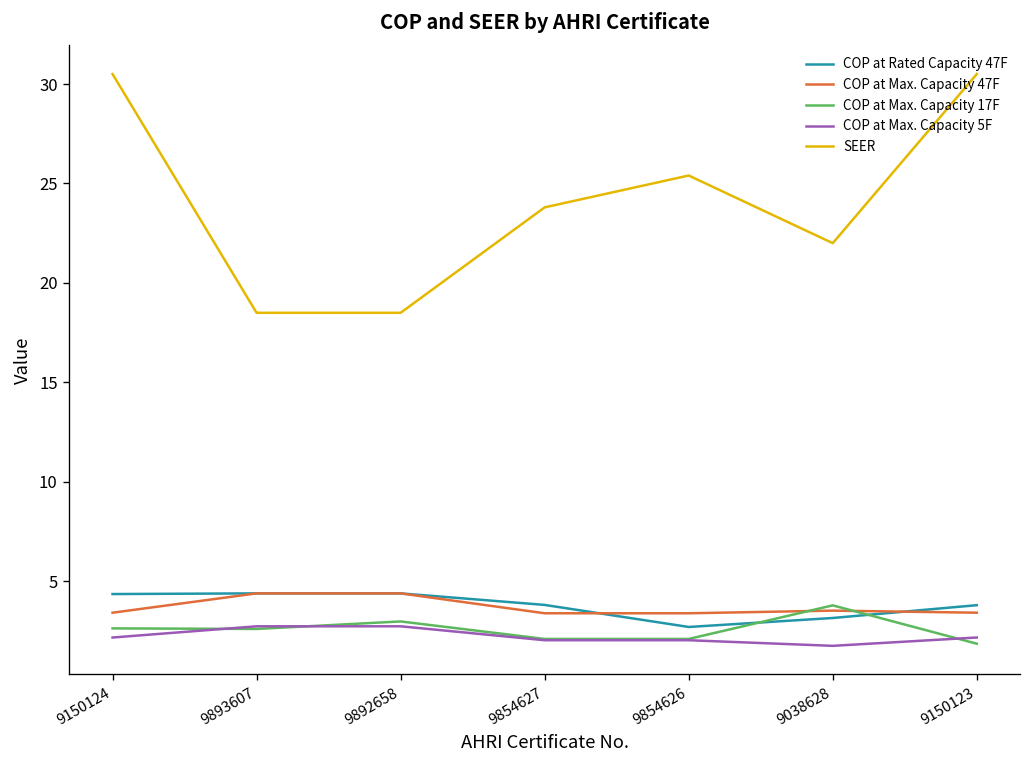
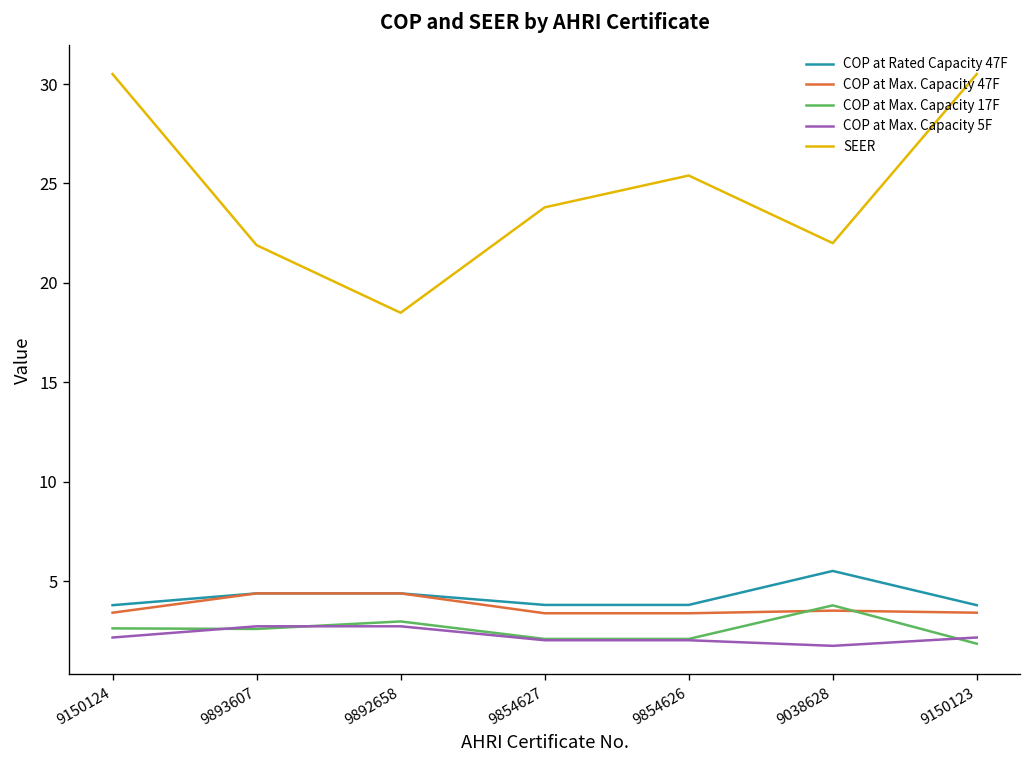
COP at Rated Capacity 47F, 9150124: 4.4 -> 3.8
SEER, 9893607: 18.5 -> 21.9
COP at Rated Capacity 47F, 9854626: 2.7 -> 3.8
COP at Rated Capacity 47F, 9038628: 3.2 -> 5.5
